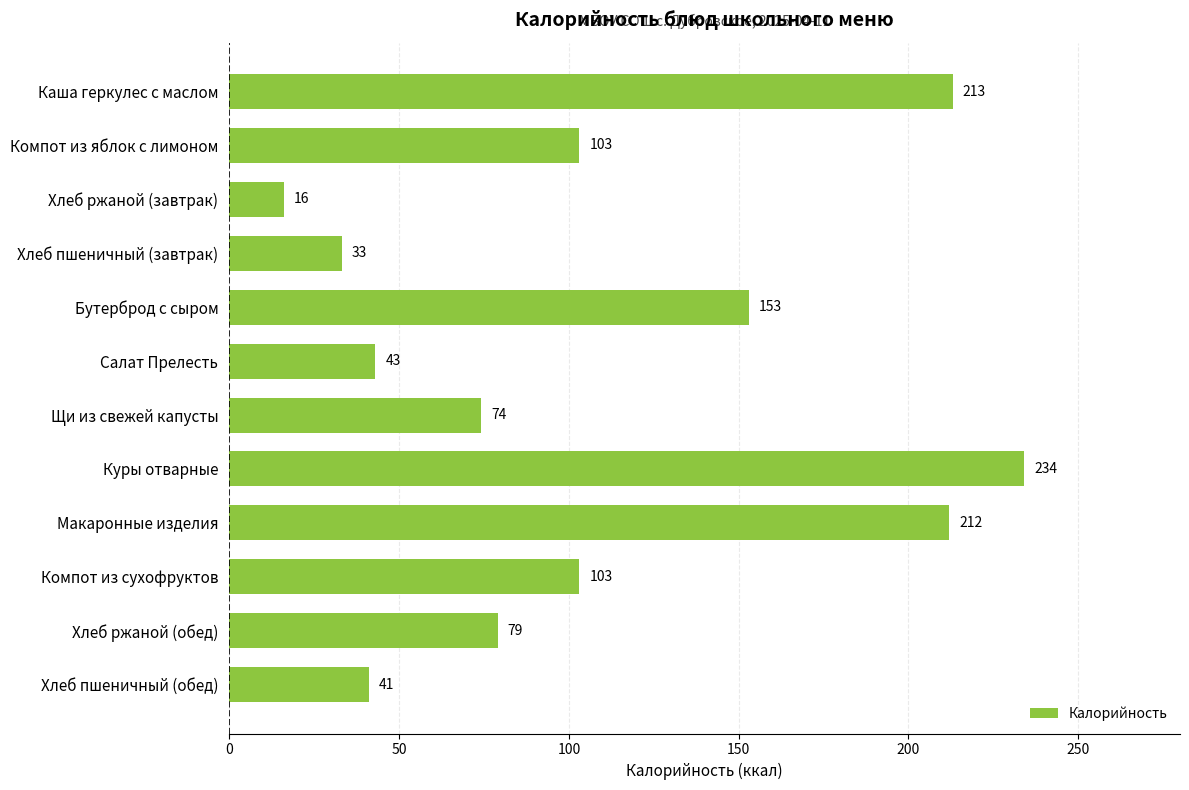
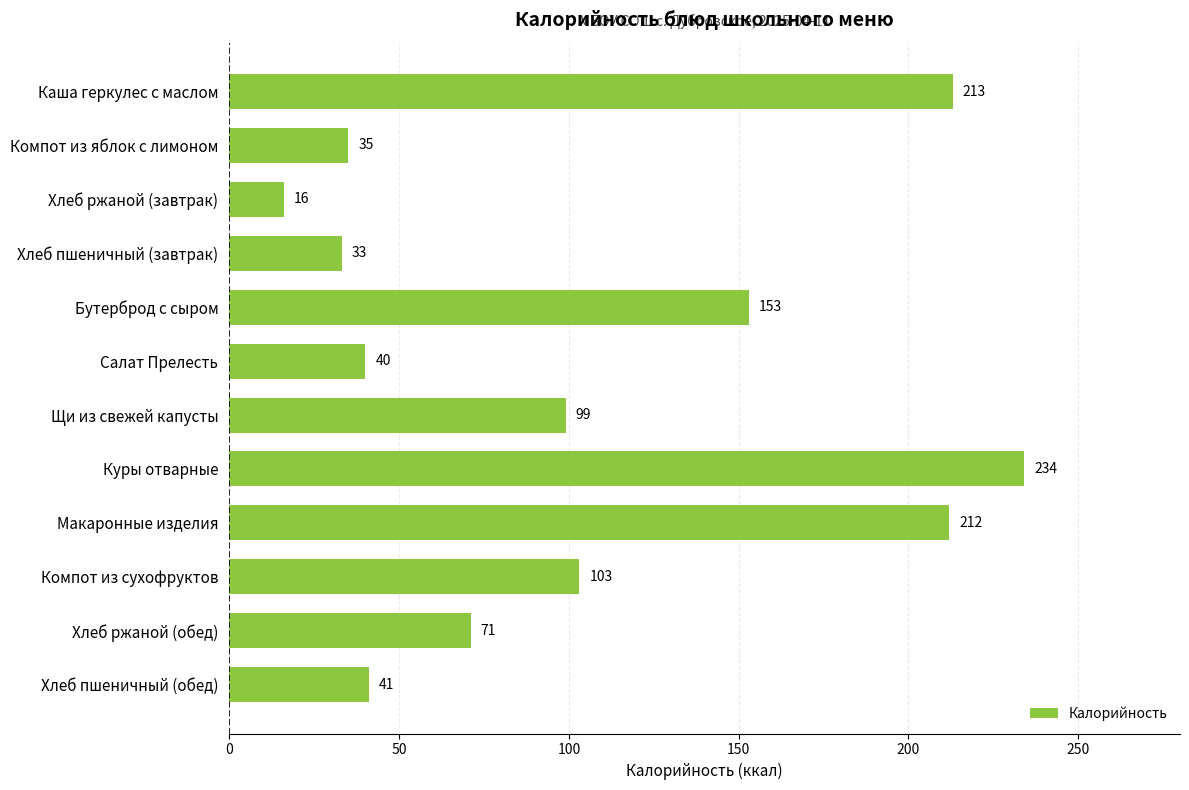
Компот из яблок с лимоном: 103 -> 35
Салат Прелесть: 43 -> 40
Щи из свежей капусты: 74 -> 99
Хлеб ржаной (обед): 79 -> 71
